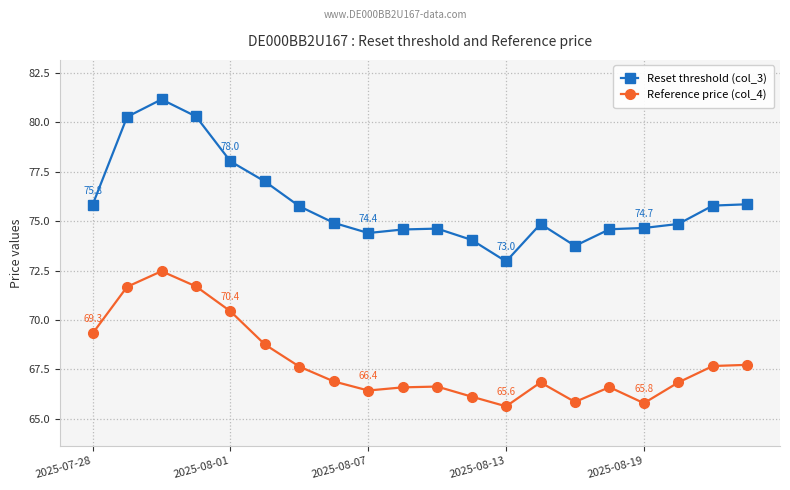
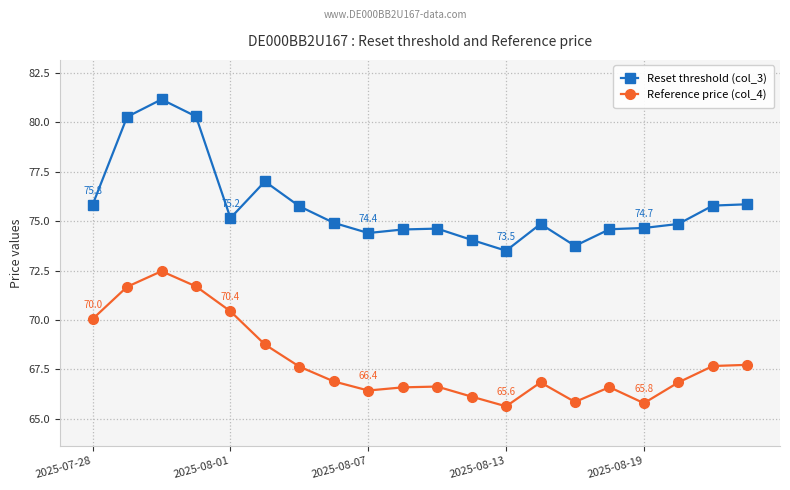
Reference price (col_4), 2025-07-28: 69.3 -> 70.0
Reset threshold (col_3), 2025-08-01: 78.0 -> 75.2
Reset threshold (col_3), 2025-08-13: 73.0 -> 73.5
